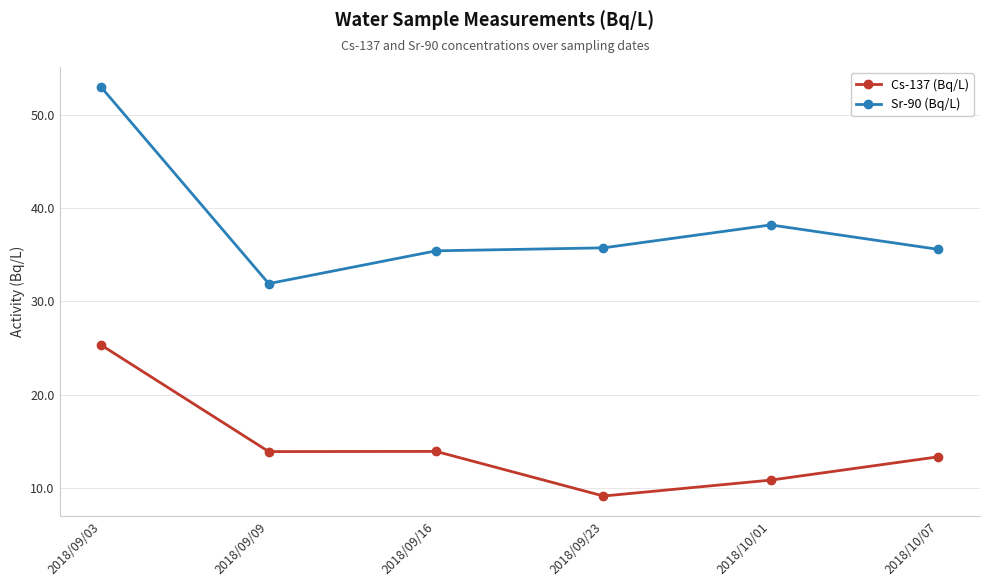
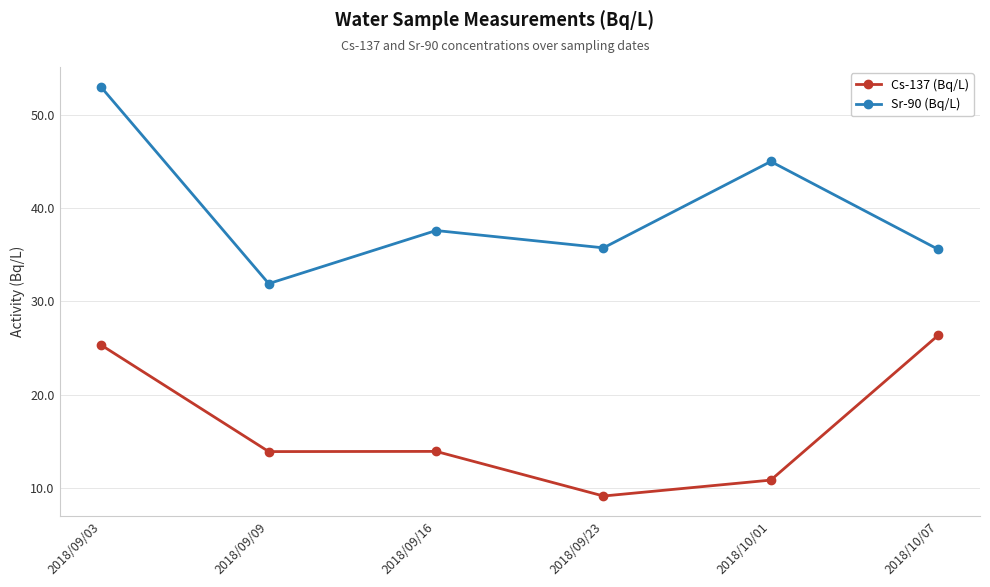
Sr-90 (Bq/L), 2018/09/16: 35 -> 38
Sr-90 (Bq/L), 2018/10/01: 38 -> 45
Cs-137 (Bq/L), 2018/10/07: 13 -> 26
